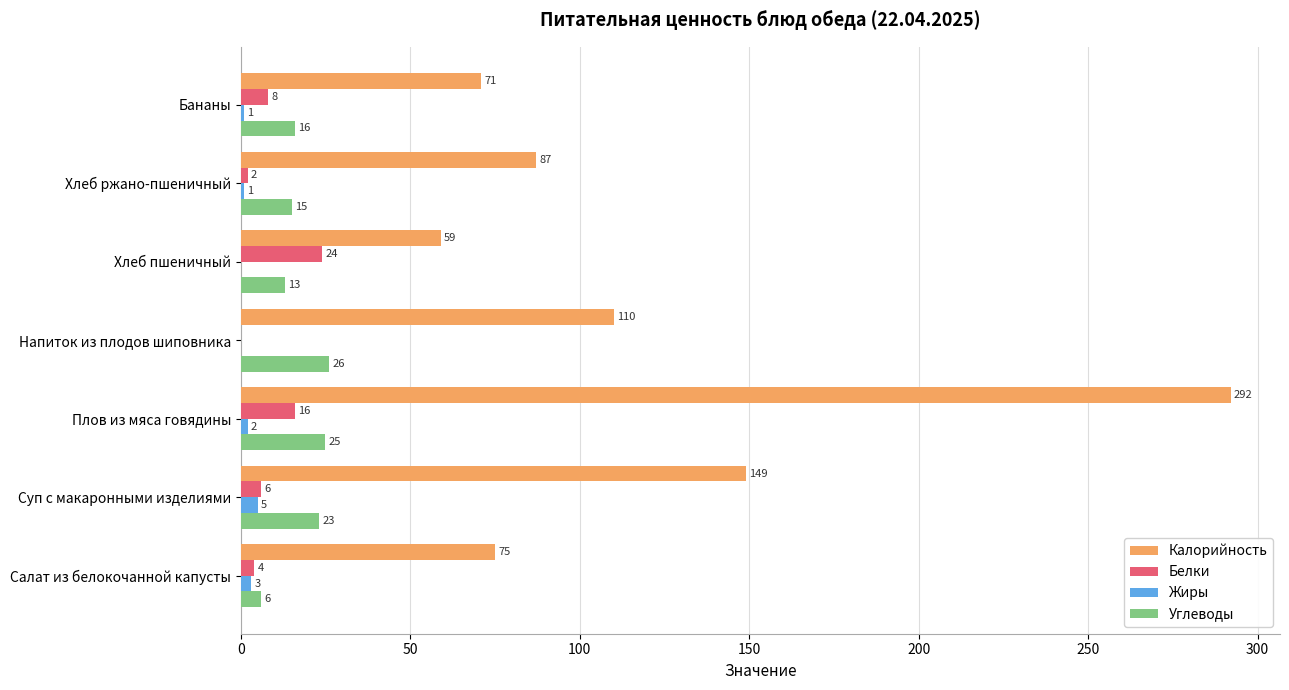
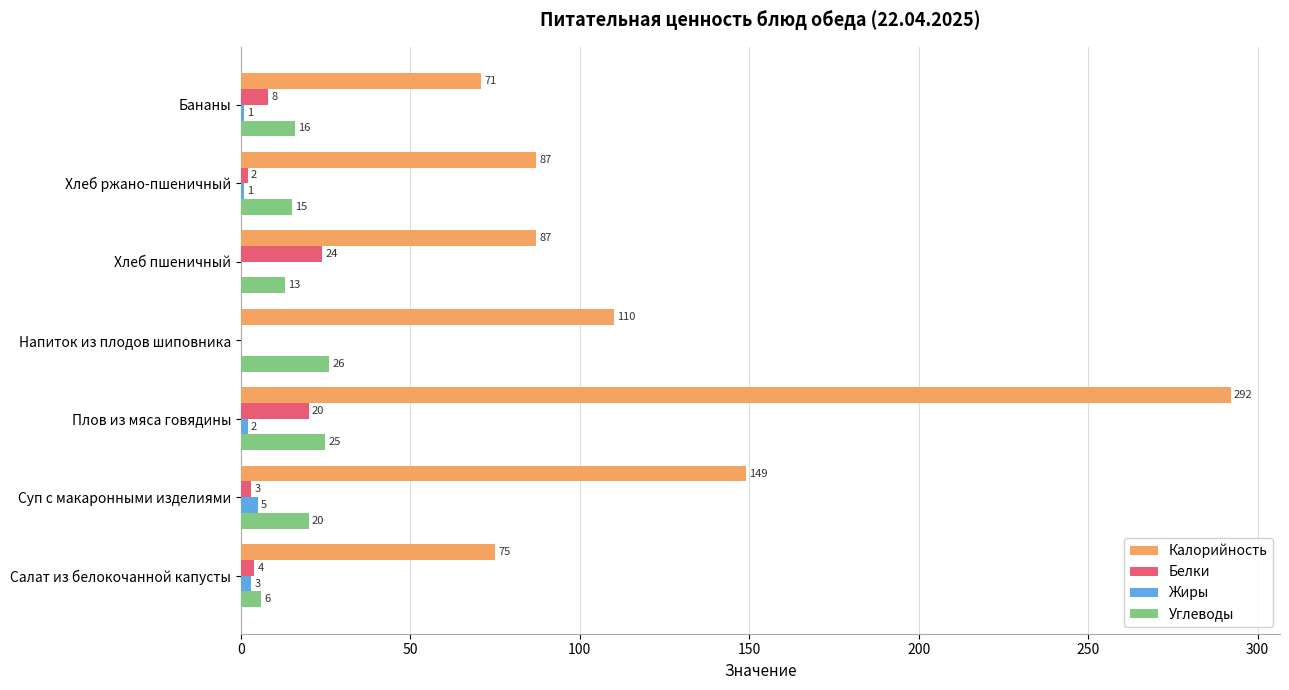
Калорийность, Хлеб пшеничный: 59 -> 87
Белки, Плов из мяса говядины: 16 -> 20
Белки, Суп с макаронными изделиями: 6 -> 3
Углеводы, Суп с макаронными изделиями: 23 -> 20
